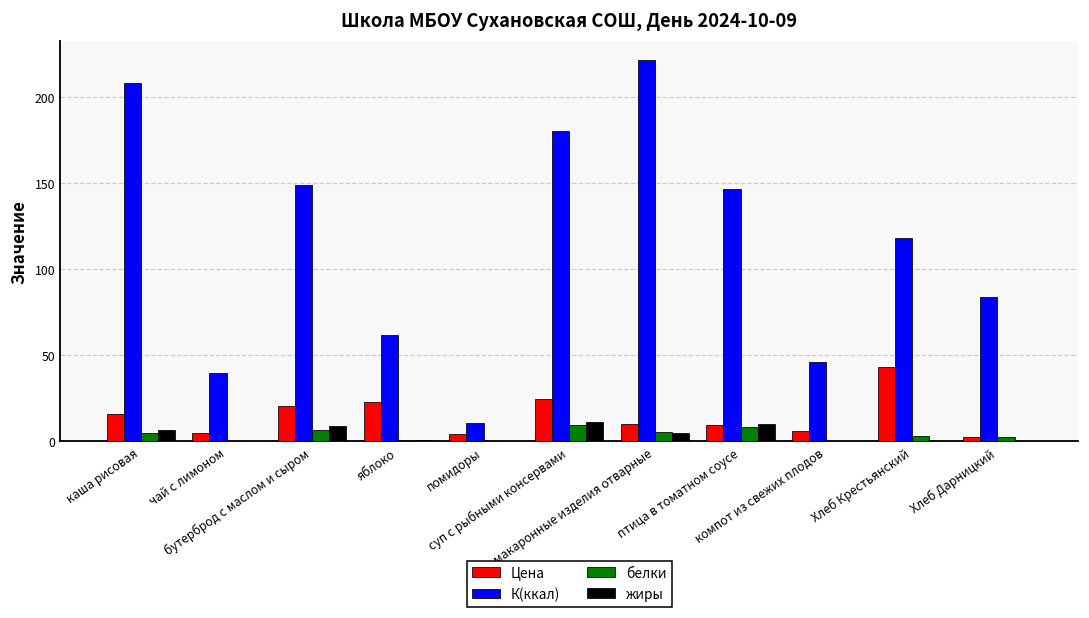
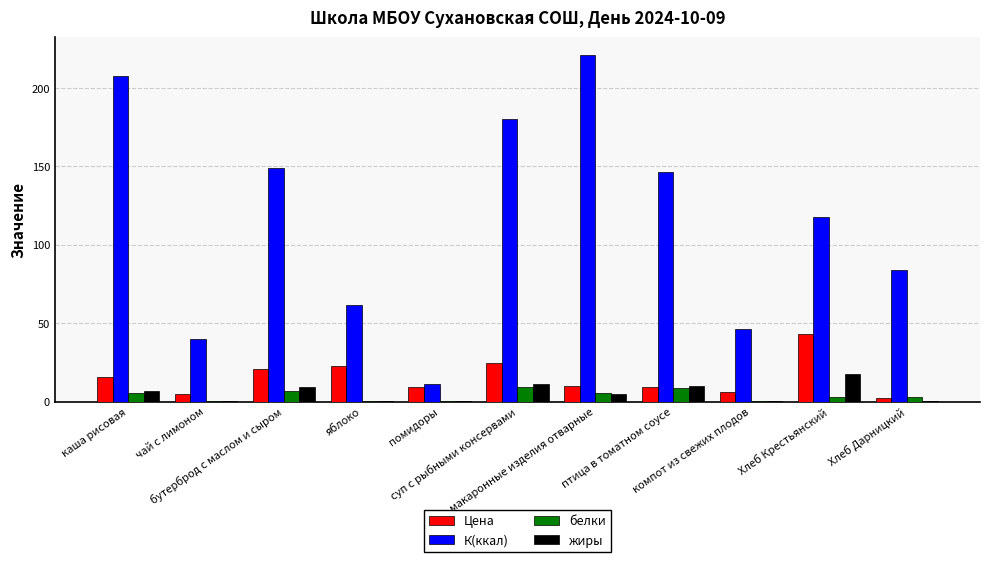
Цена, помидоры: 4 -> 9
жиры, Хлеб Крестьянский: 0 -> 17
